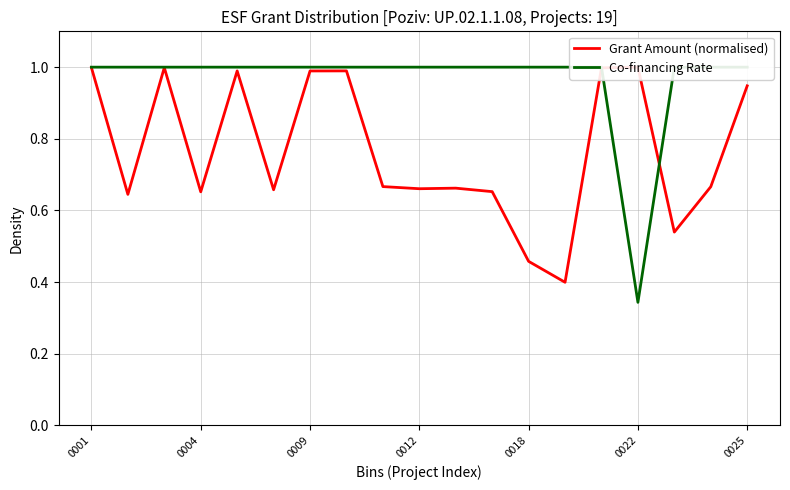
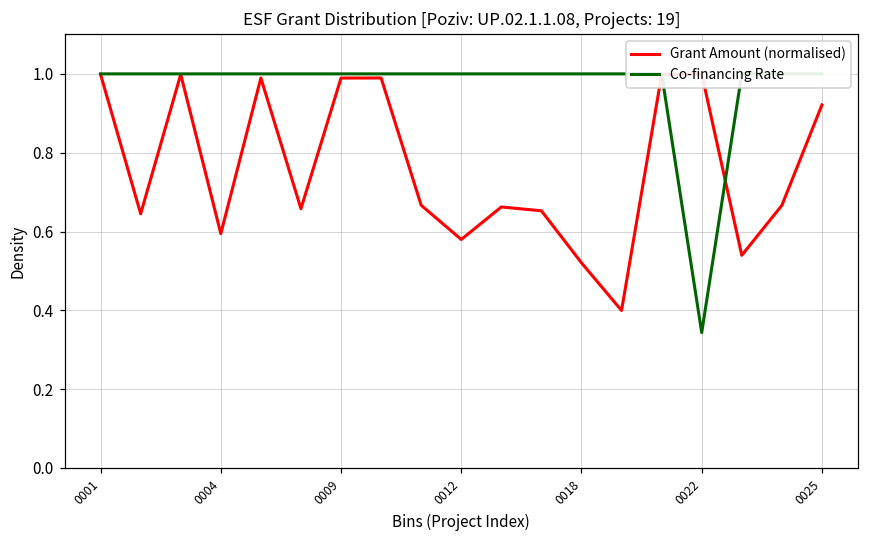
Grant Amount (normalised), 0004: 0.65 -> 0.59
Grant Amount (normalised), 0012: 0.66 -> 0.58
Grant Amount (normalised), 0018: 0.46 -> 0.52
Grant Amount (normalised), 0025: 0.95 -> 0.92
